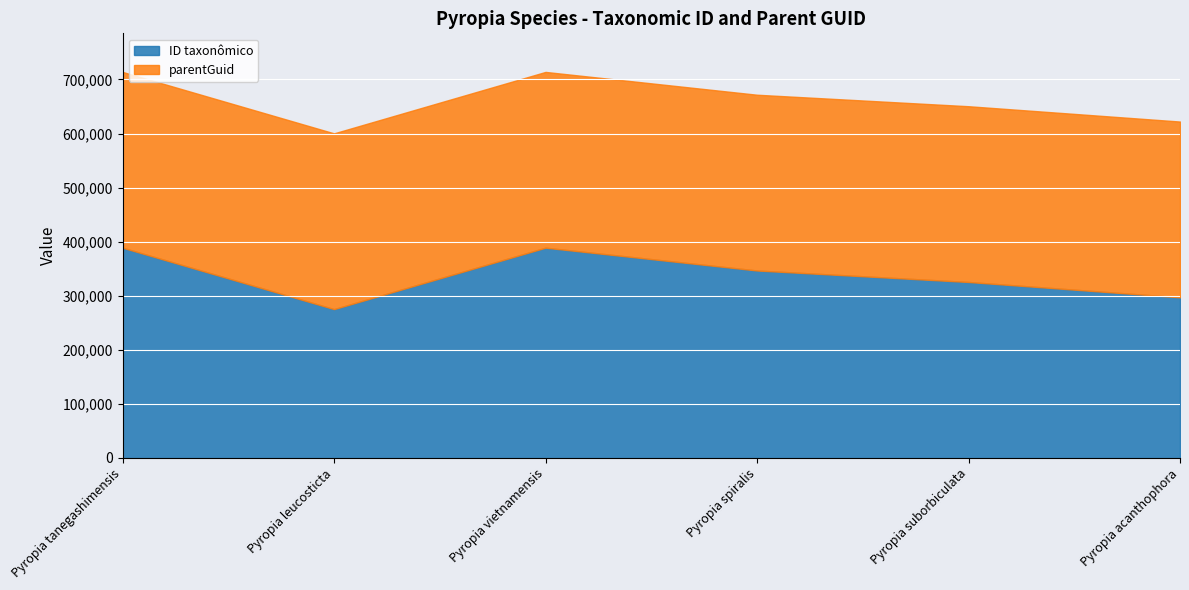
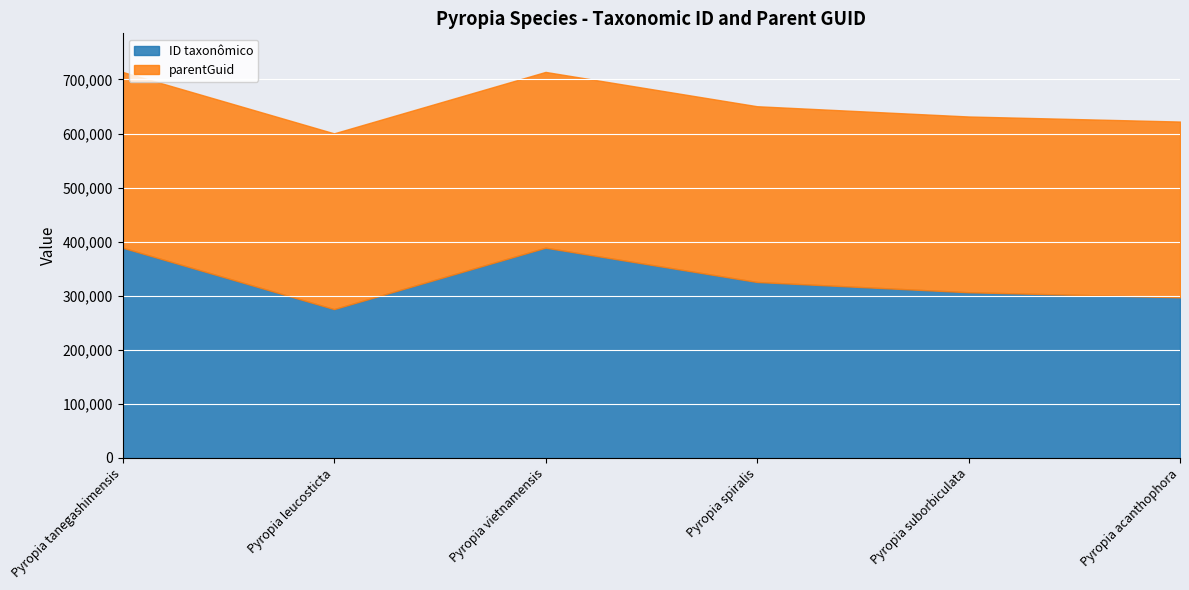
ID taxonômico, Pyropia spiralis: 350,000 -> 330,000
ID taxonômico, Pyropia suborbiculata: 330,000 -> 310,000
